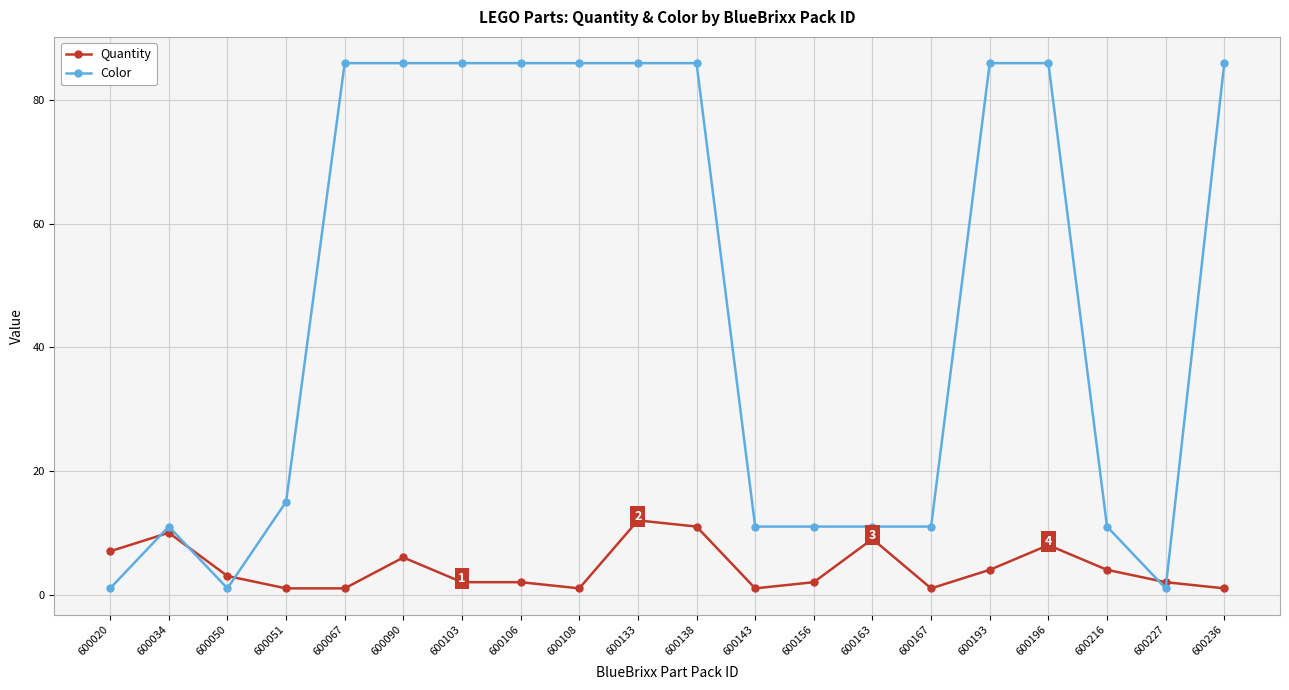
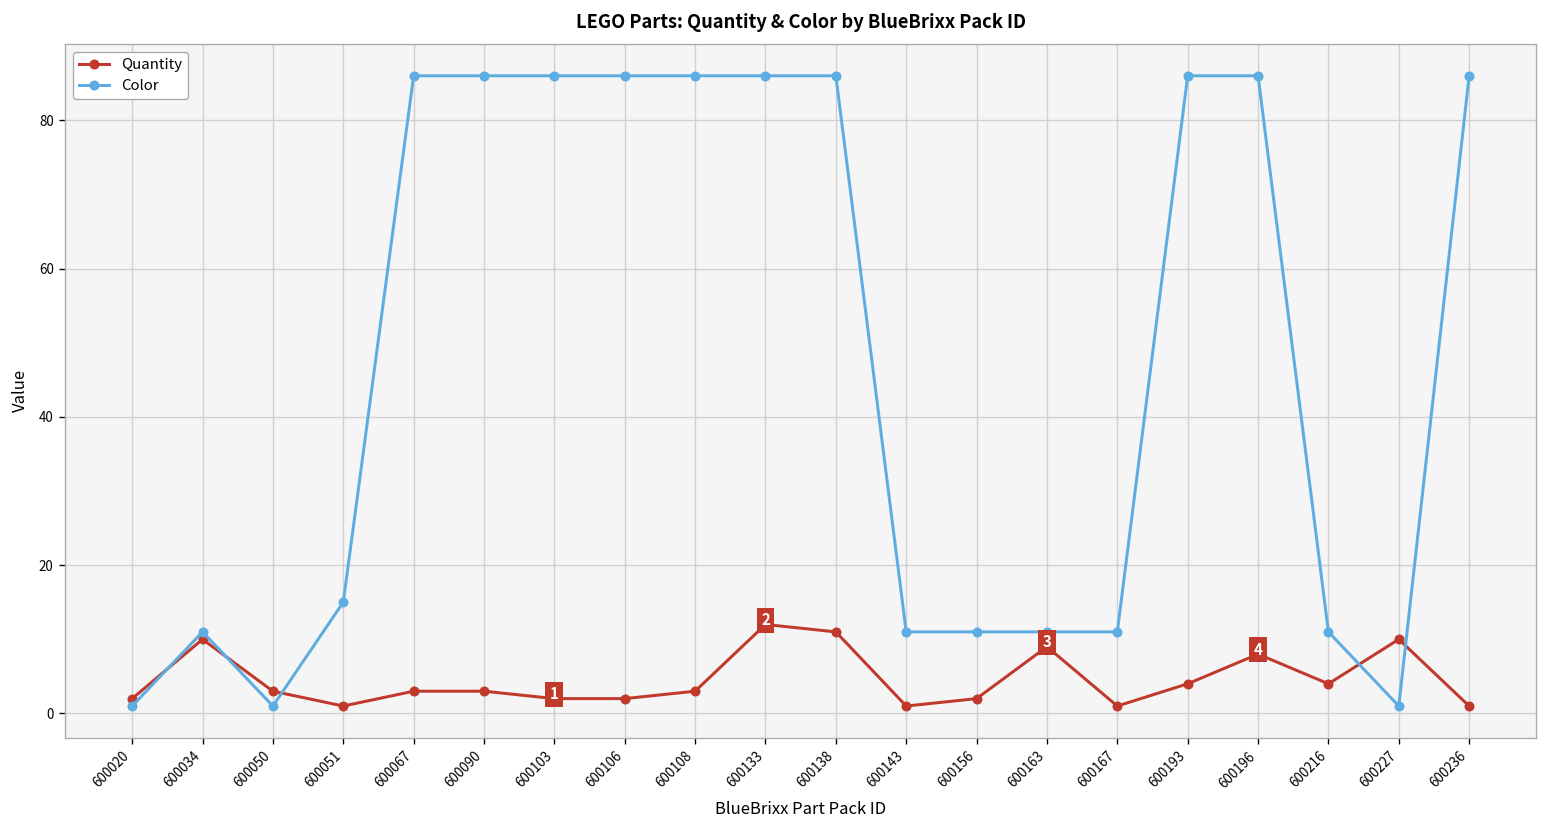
Quantity, 600020: 7 -> 2
Quantity, 600067: 1 -> 3
Quantity, 600090: 6 -> 3
Quantity, 600108: 1 -> 3
Quantity, 600227: 2 -> 10
